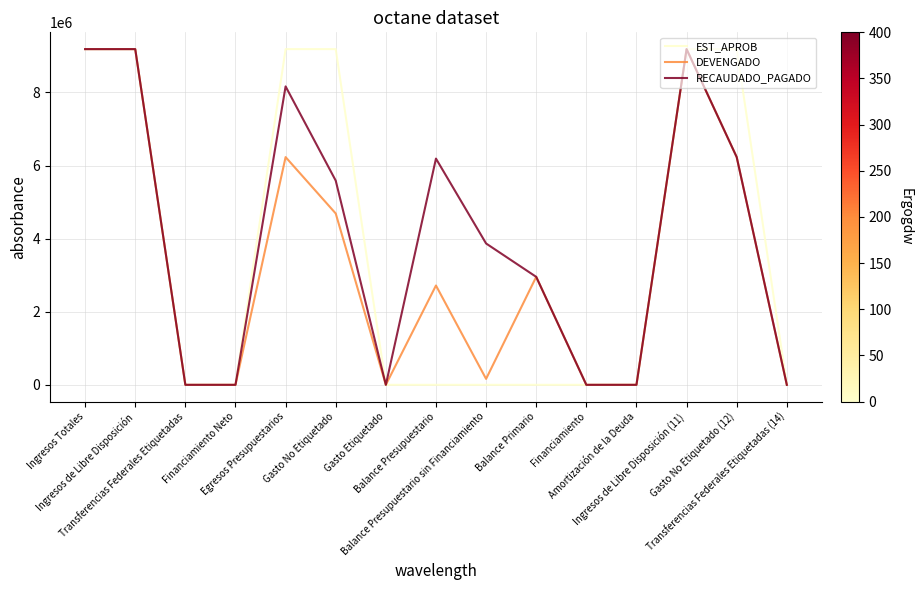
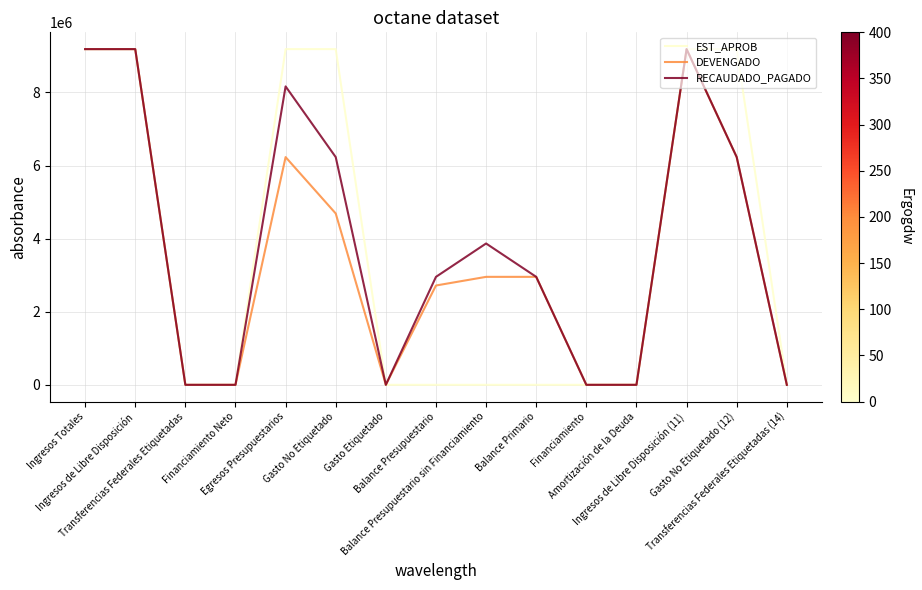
RECAUDADO_PAGADO, Gasto No Etiquetado: 5600000 -> 6200000
RECAUDADO_PAGADO, Balance Presupuestario: 6200000 -> 3000000
DEVENGADO, Balance Presupuestario sin Financiamiento: 200000 -> 3000000
